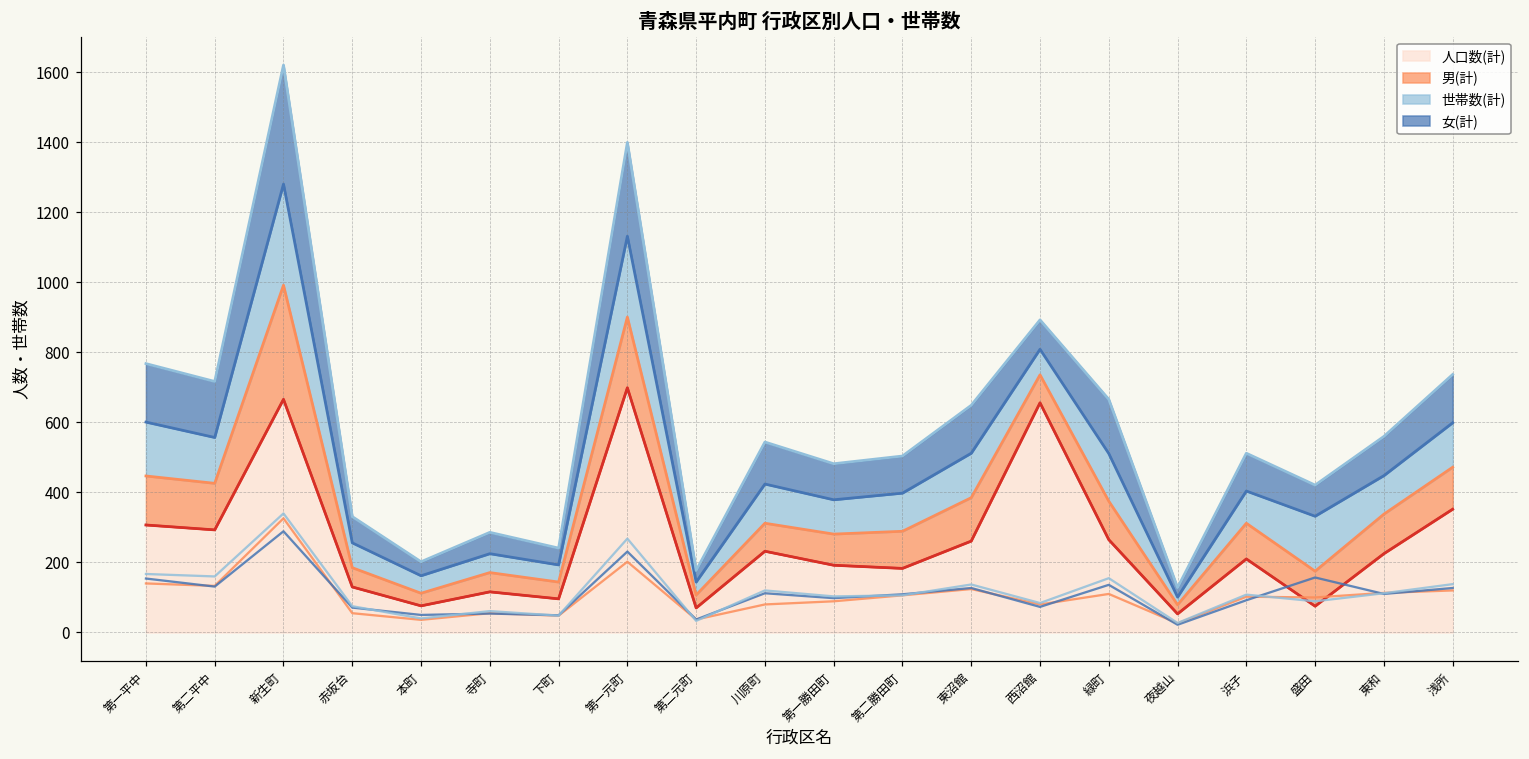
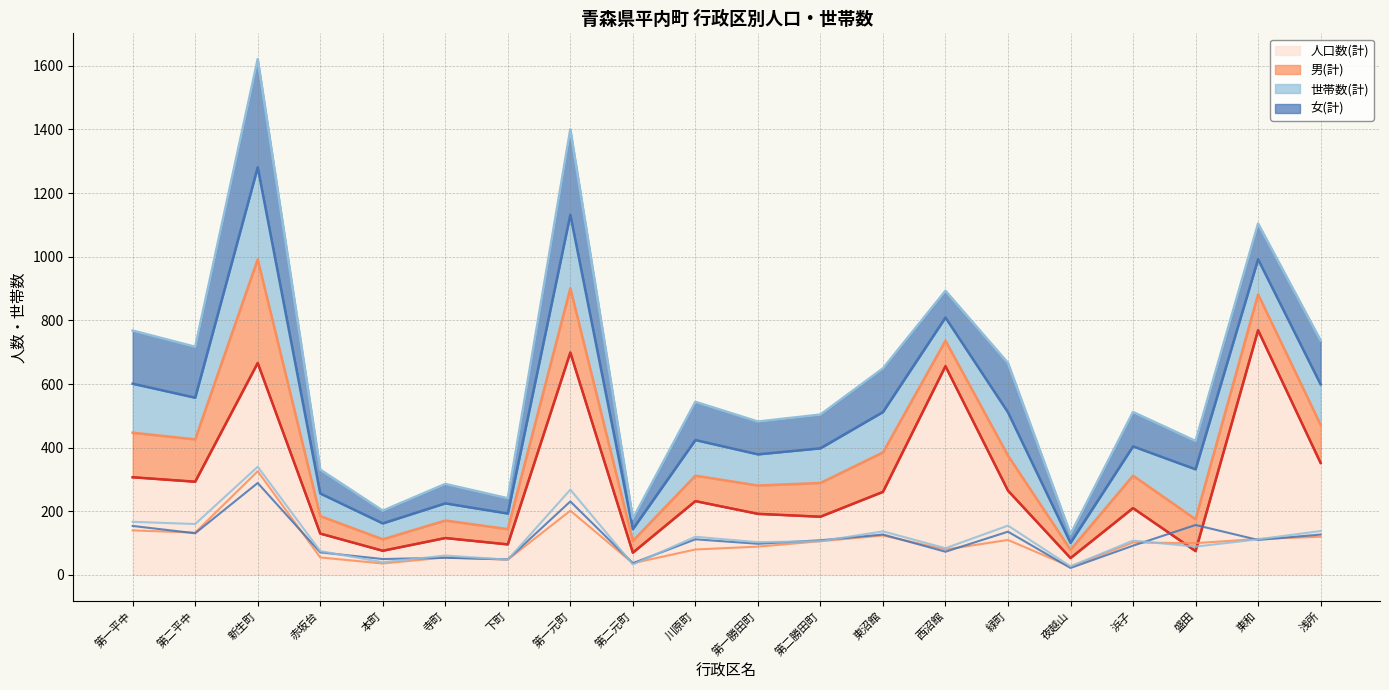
人口数(計), 東和: 230 -> 770
